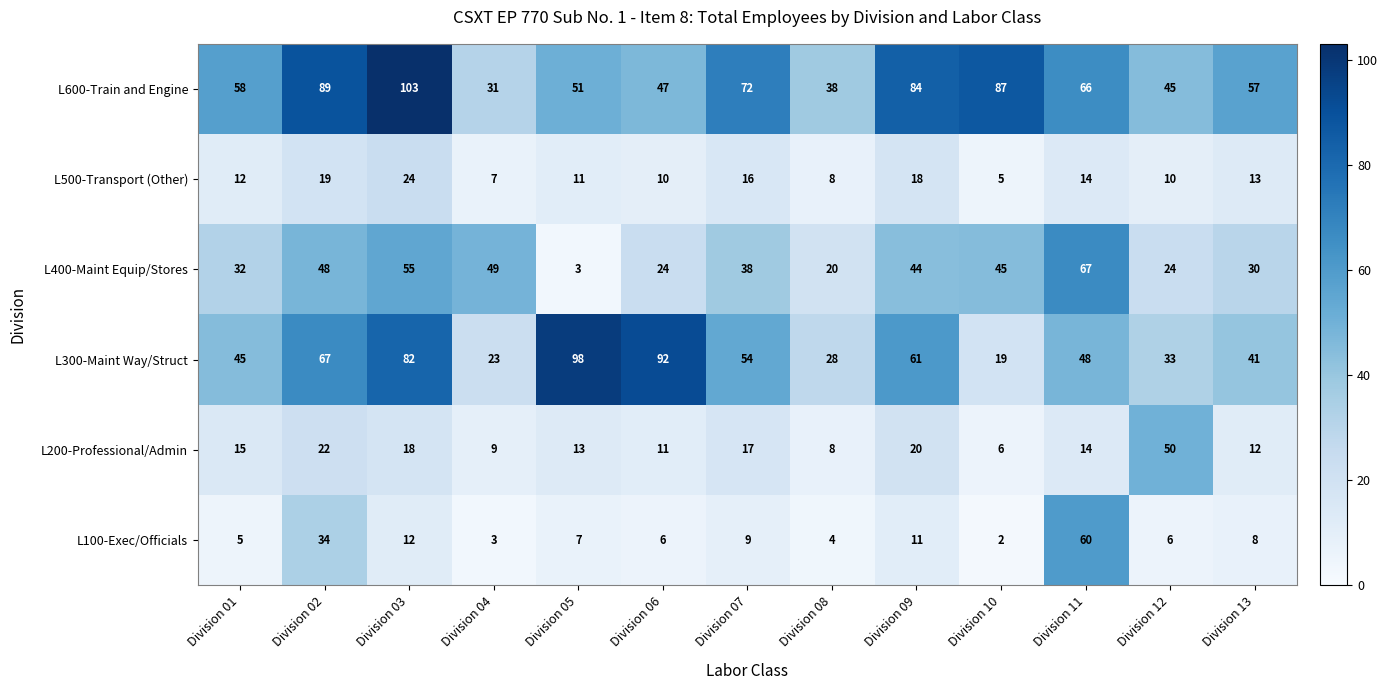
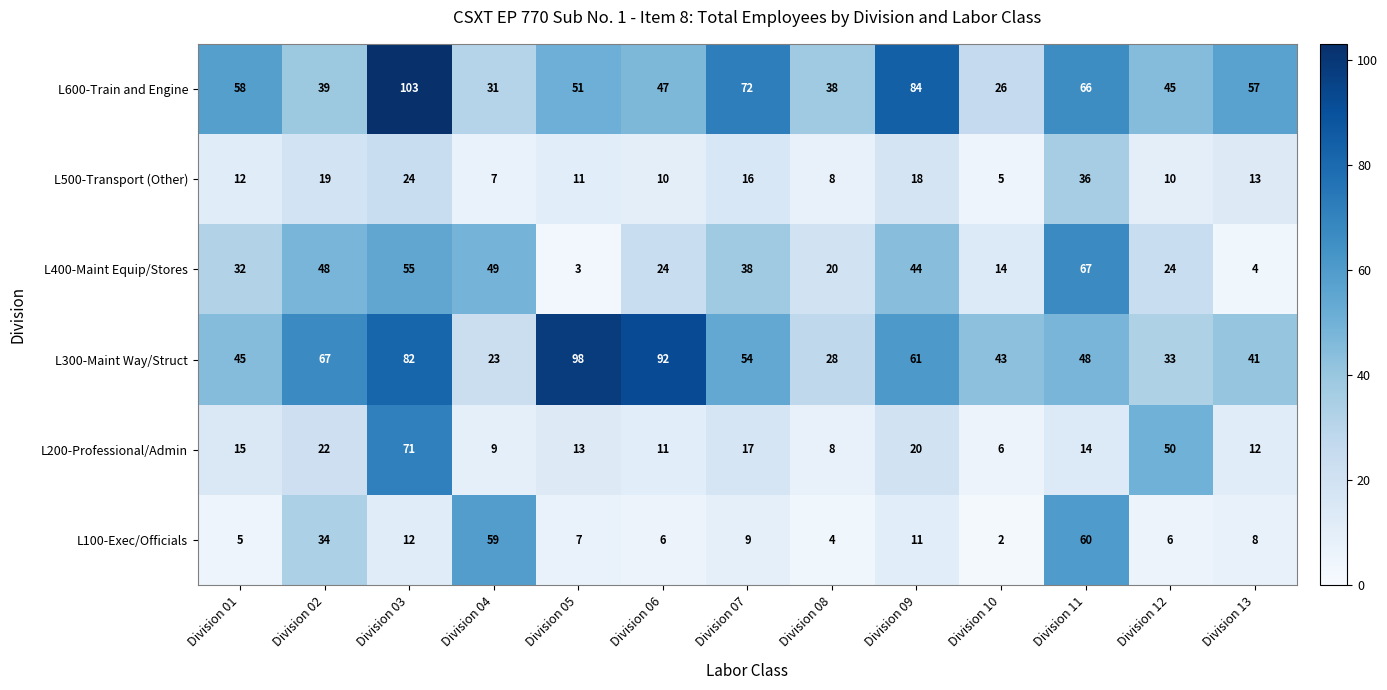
L600-Train and Engine, Division 02: 89 -> 39
L600-Train and Engine, Division 10: 87 -> 26
L500-Transport (Other), Division 11: 14 -> 36
L400-Maint Equip/Stores, Division 10: 45 -> 14
L400-Maint Equip/Stores, Division 13: 30 -> 4
L300-Maint Way/Struct, Division 10: 19 -> 43
L200-Professional/Admin, Division 03: 18 -> 71
L100-Exec/Officials, Division 04: 3 -> 59
